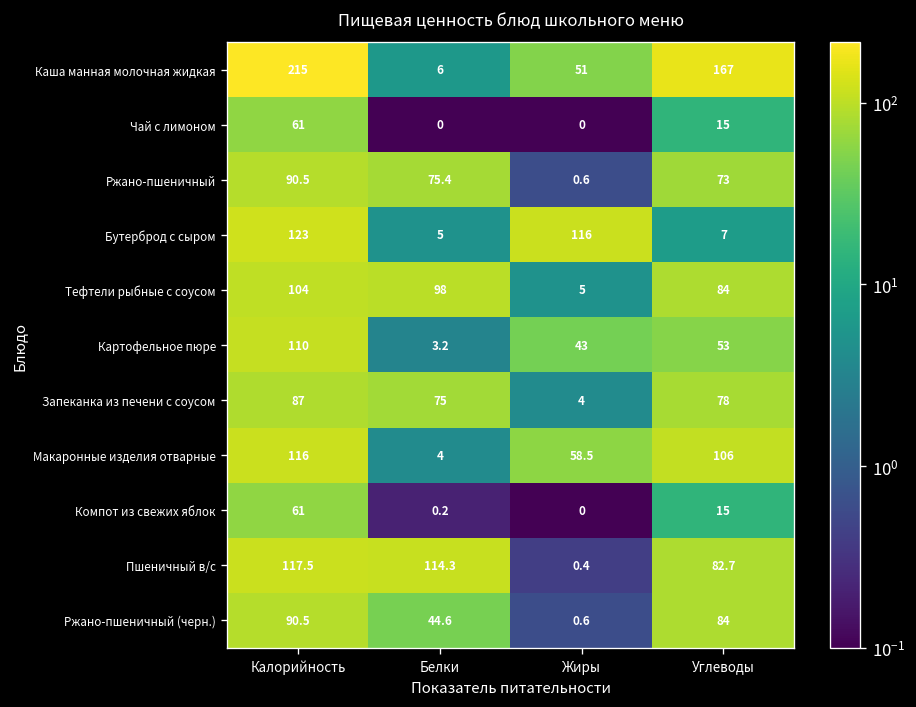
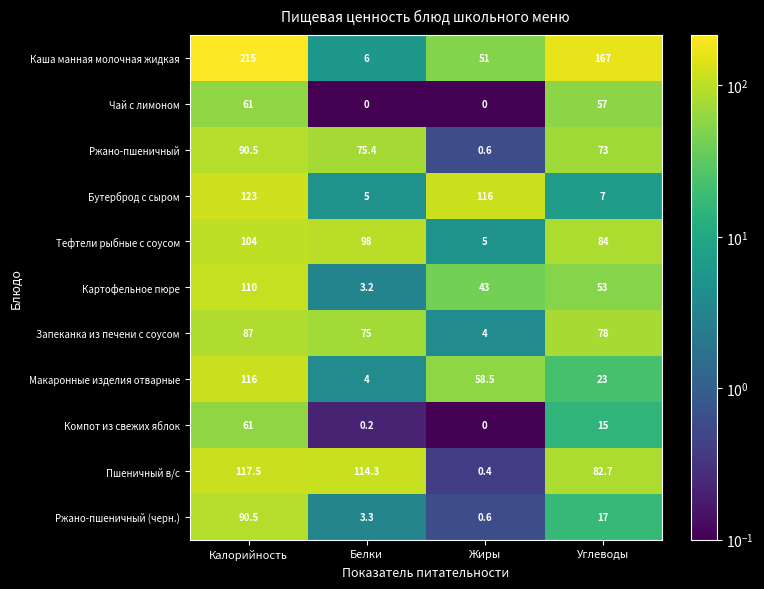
Чай с лимоном, Углеводы: 15 -> 57
Макаронные изделия отварные, Углеводы: 106 -> 23
Ржано-пшеничный (черн.), Белки: 44.6 -> 3.3
Ржано-пшеничный (черн.), Углеводы: 84 -> 17
